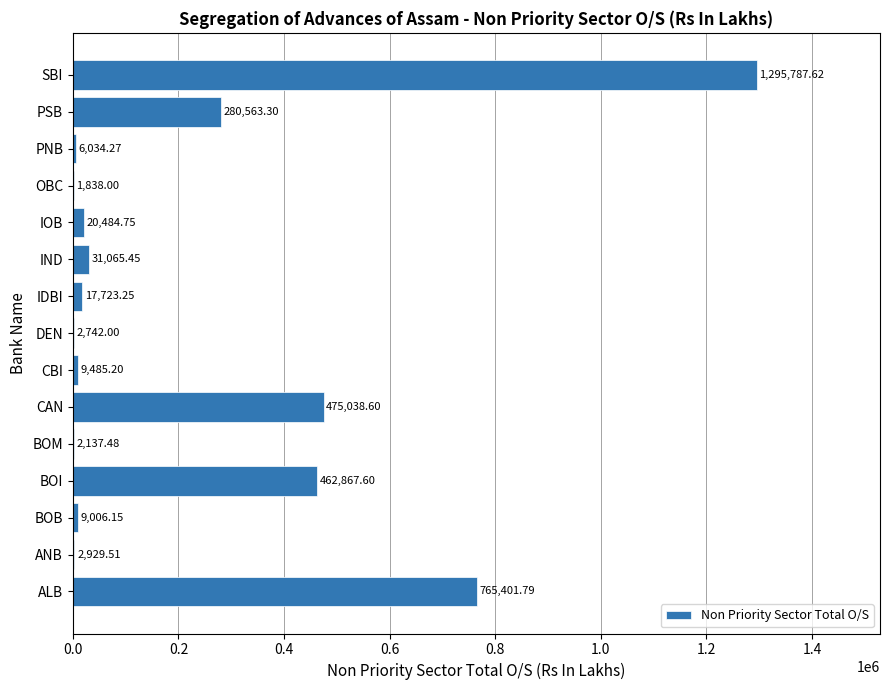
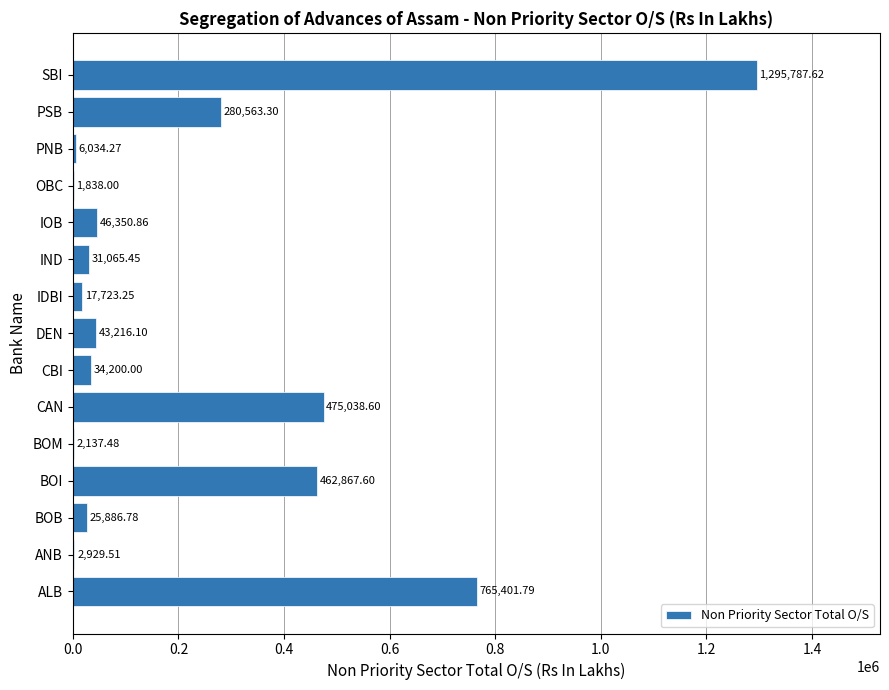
IOB: 20,484.75 -> 46,350.86
DEN: 2,742.00 -> 43,216.10
CBI: 9,485.20 -> 34,200.00
BOB: 9,006.15 -> 25,886.78
